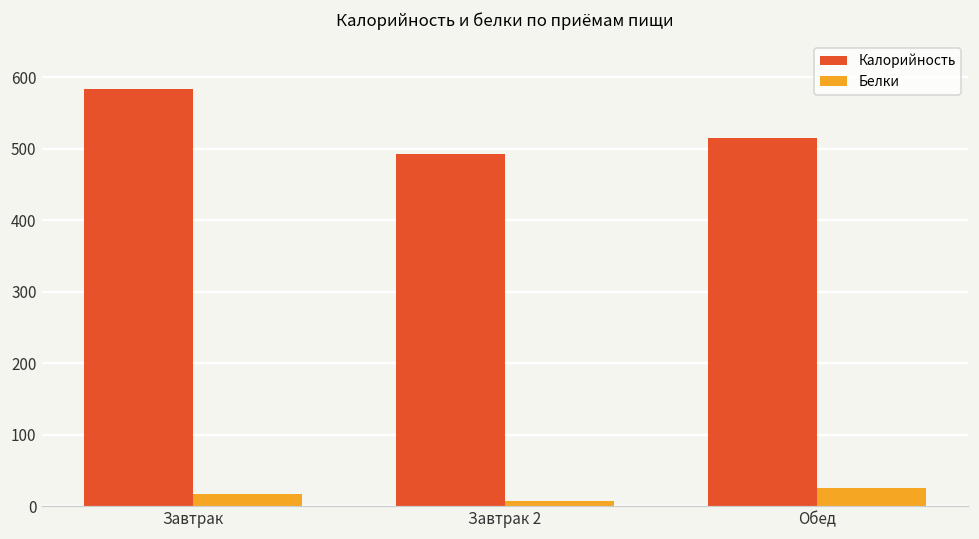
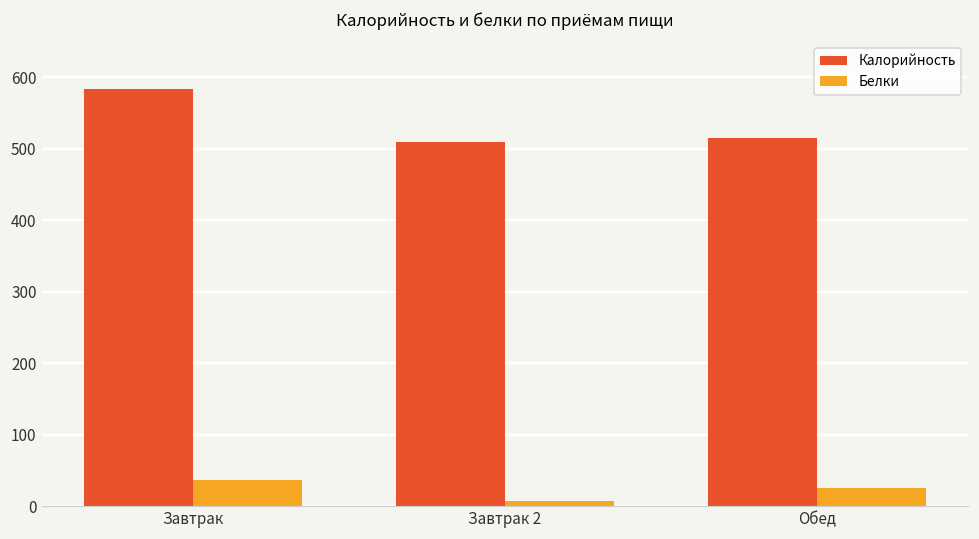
Белки, Завтрак: 20 -> 40
Калорийность, Завтрак 2: 490 -> 510
